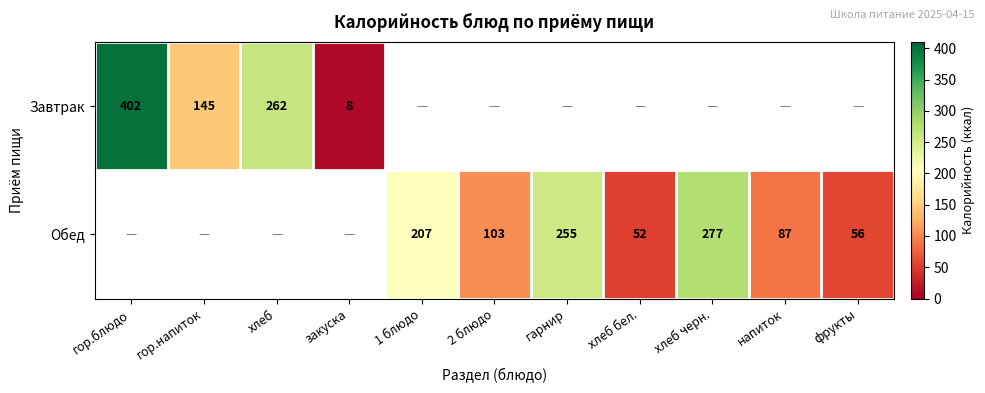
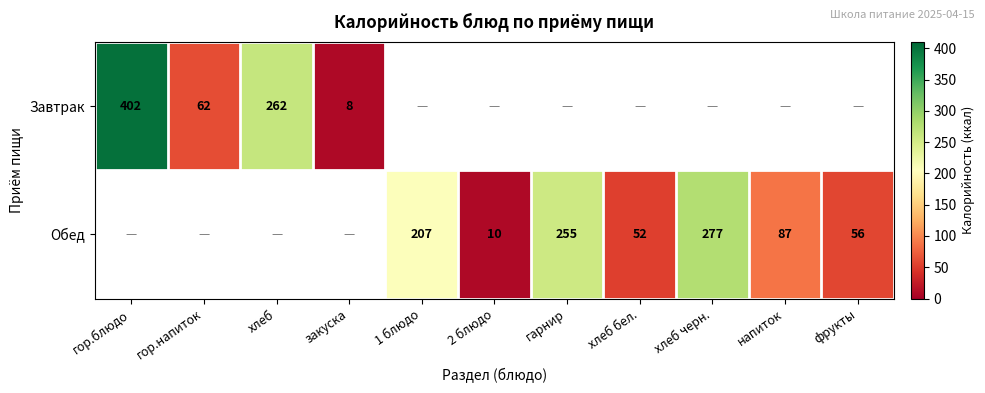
Завтрак, гор.напиток: 145 -> 62
Обед, 2 блюдо: 103 -> 10
